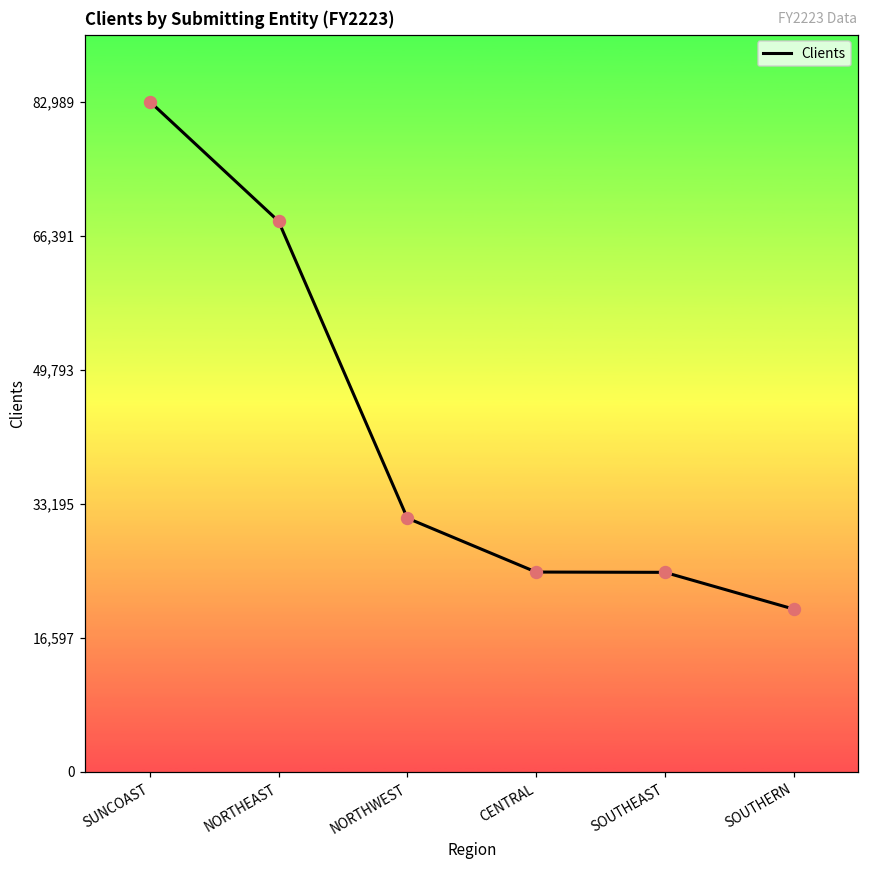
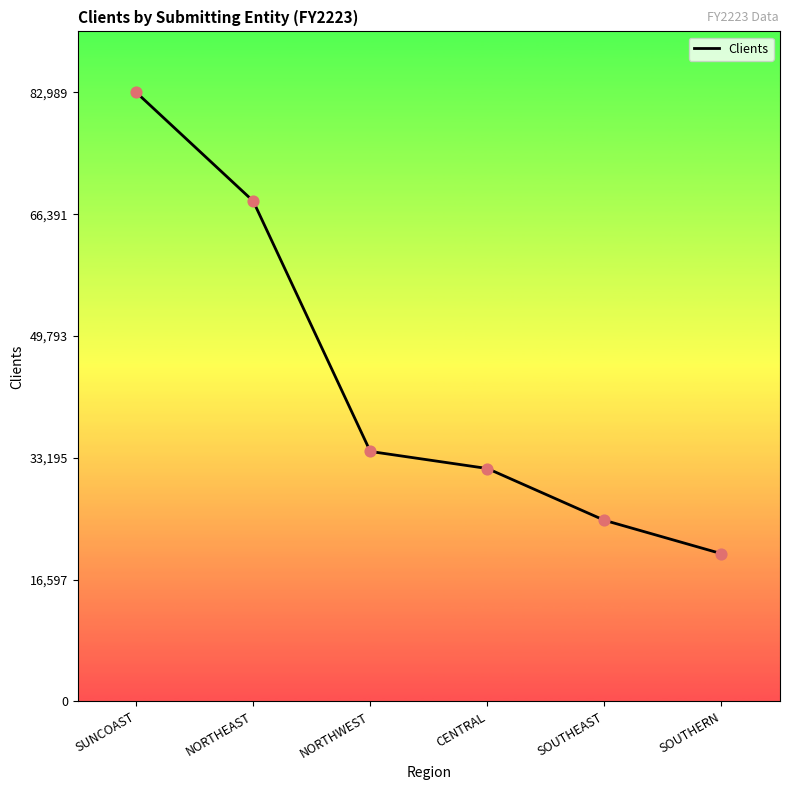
NORTHWEST: 31,000 -> 34,000
CENTRAL: 25,000 -> 32,000
